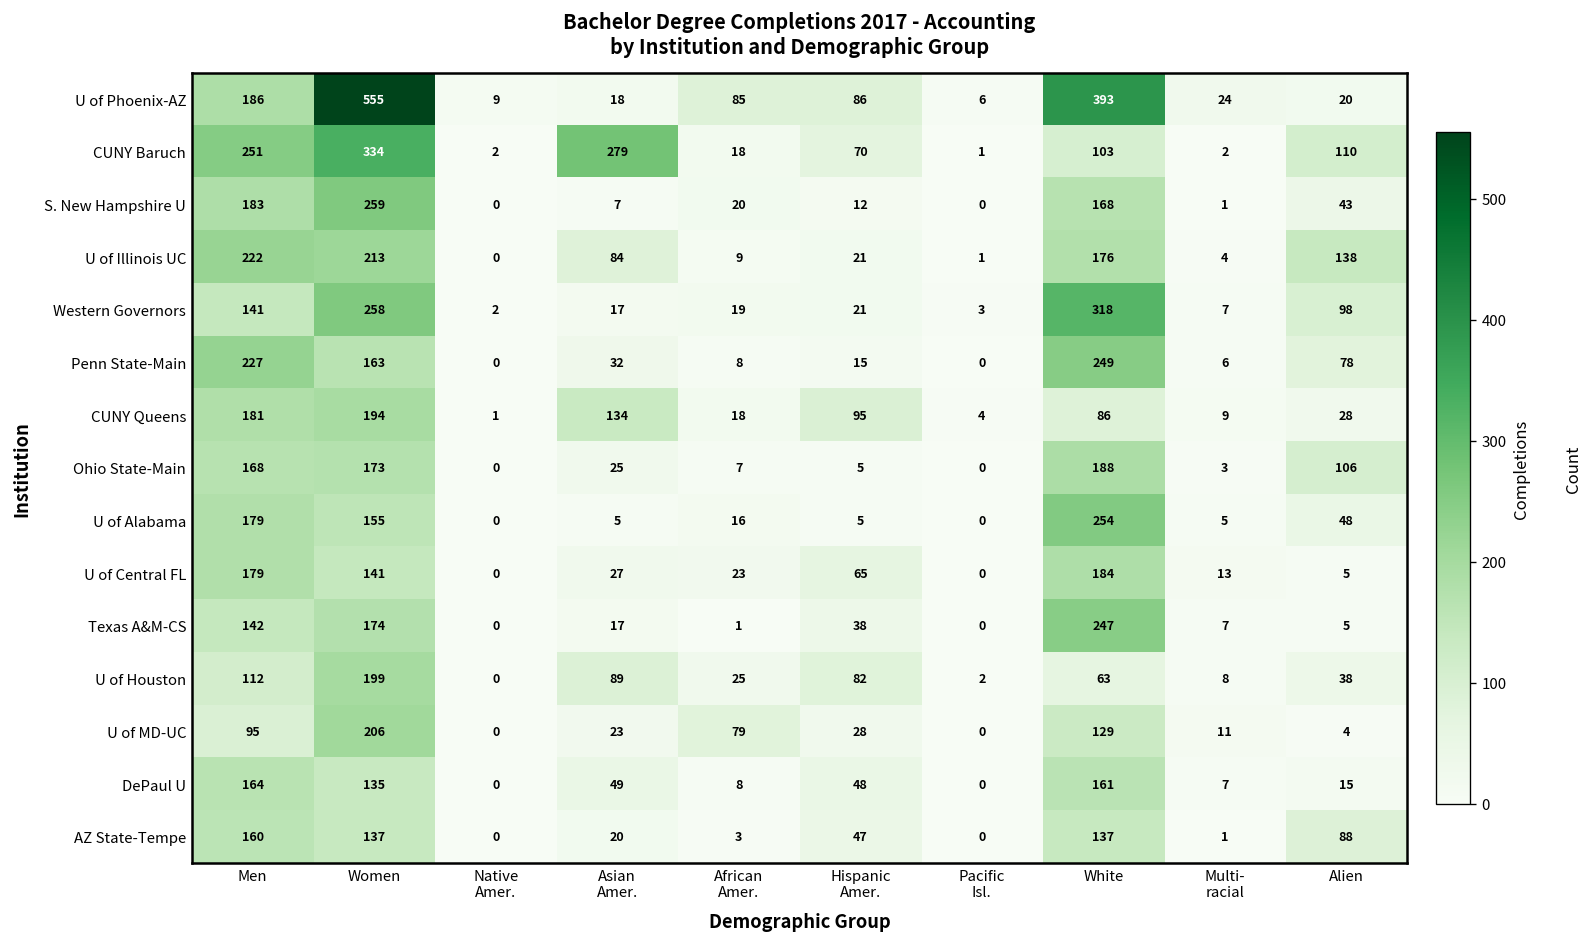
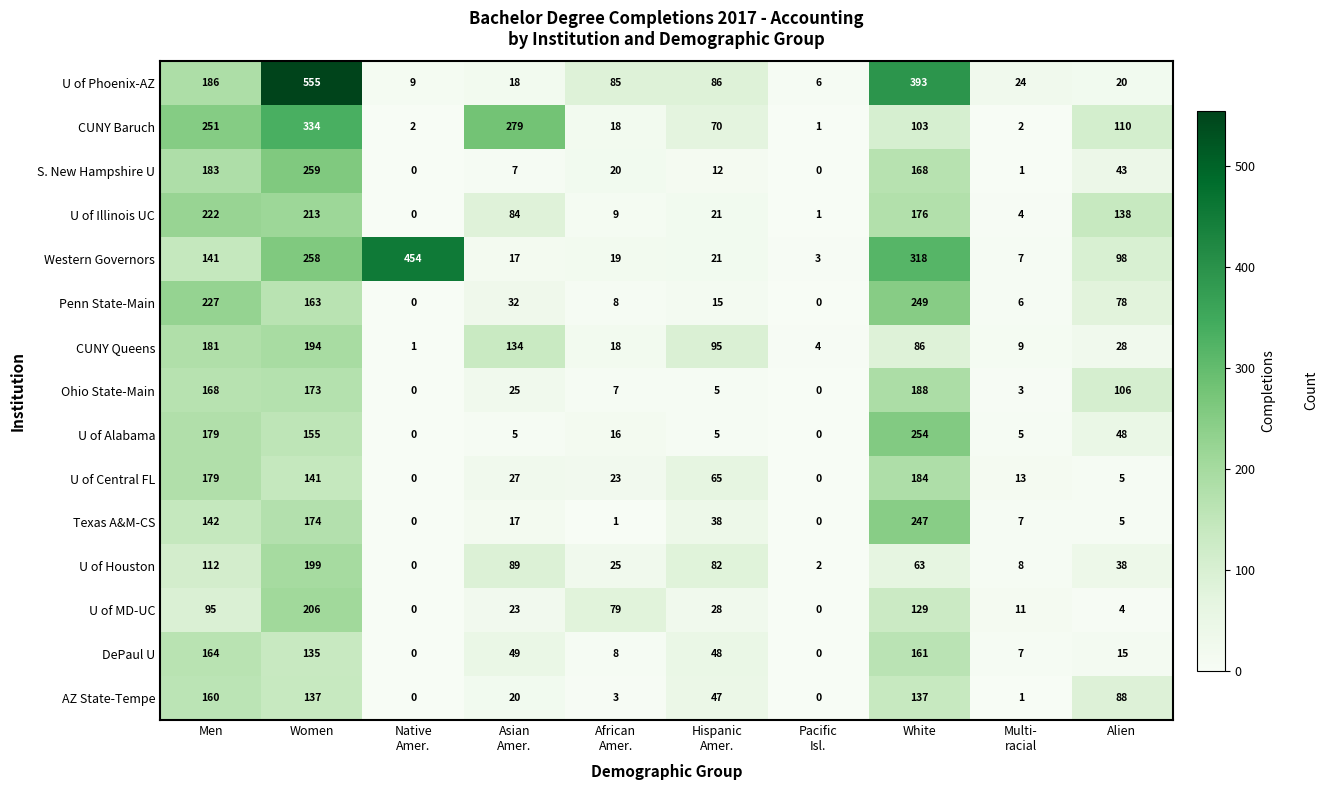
Western Governors, Native Amer.: 2 -> 454
